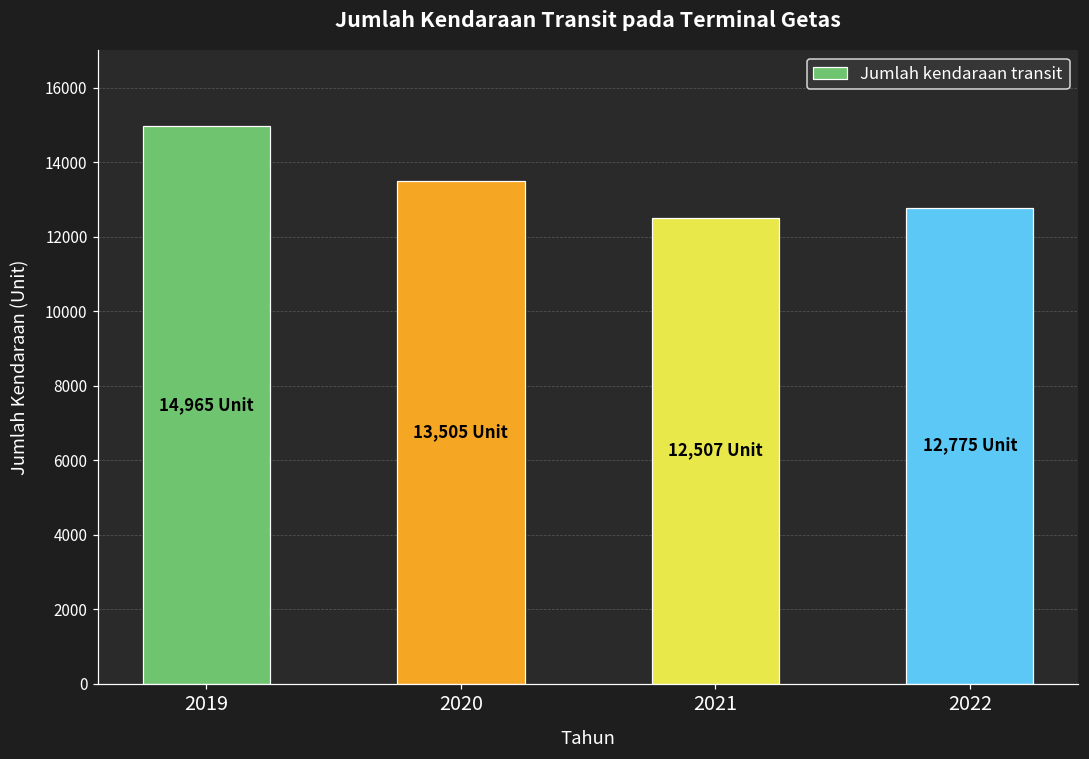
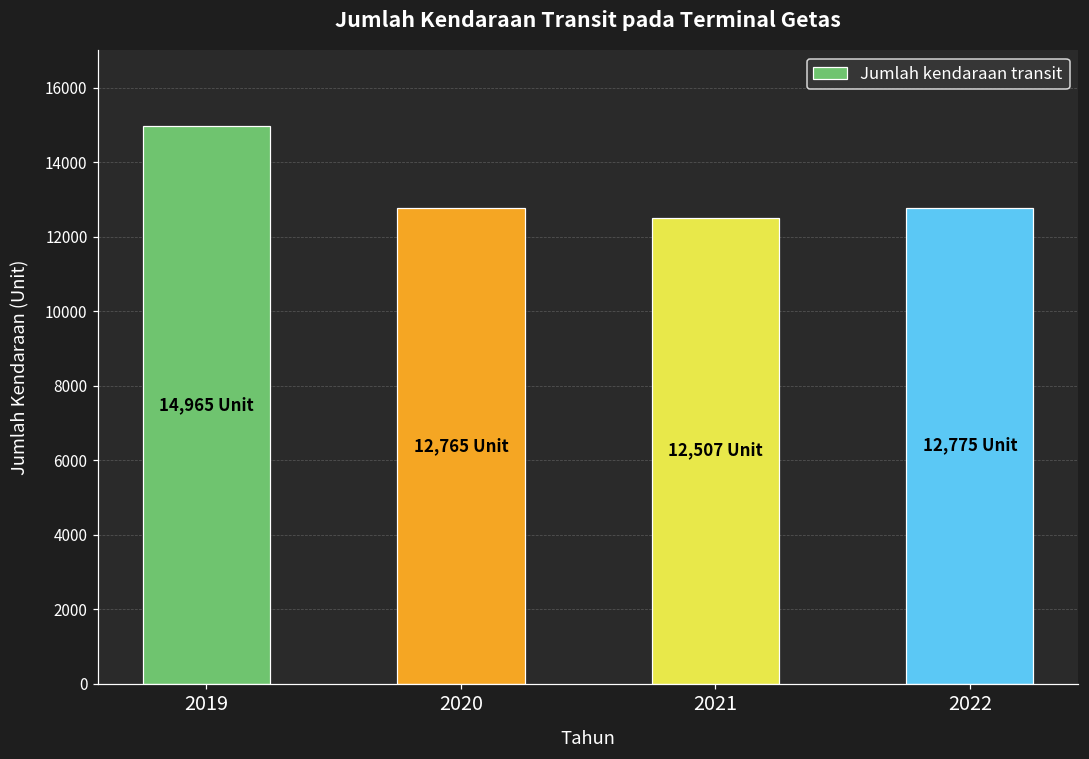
2020: 13,505 -> 12,765
